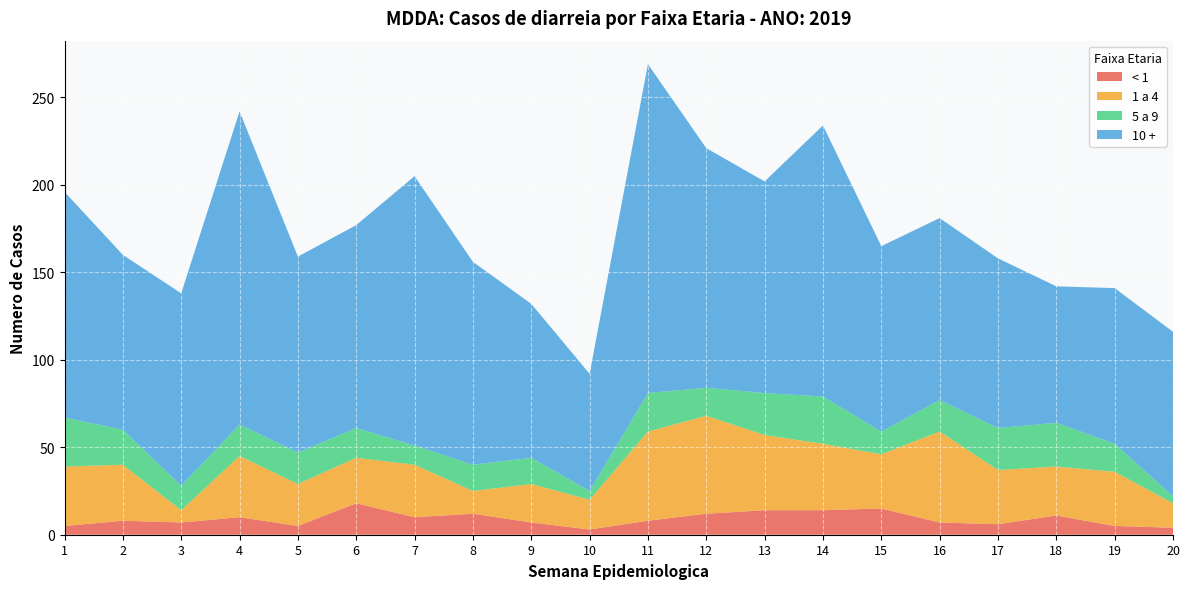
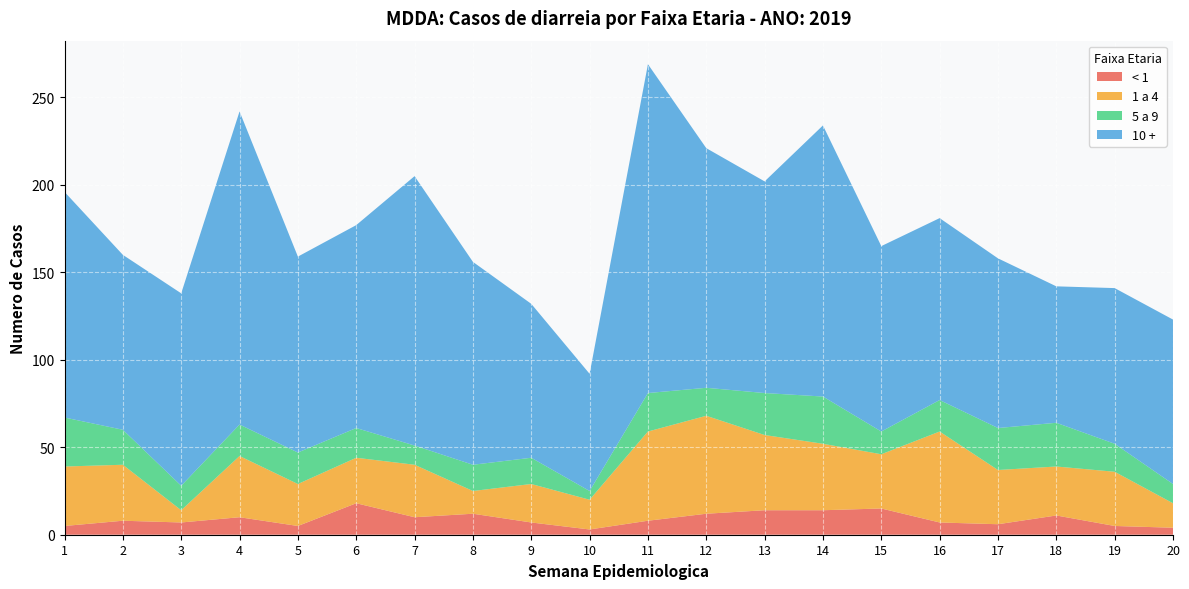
5 a 9, 20: 4 -> 11
